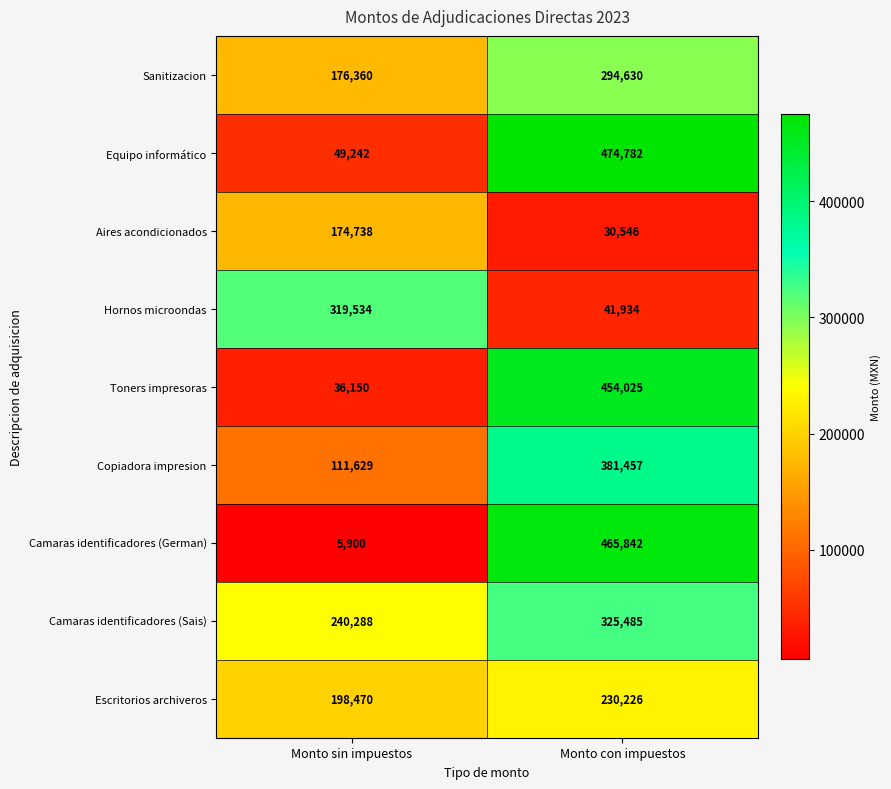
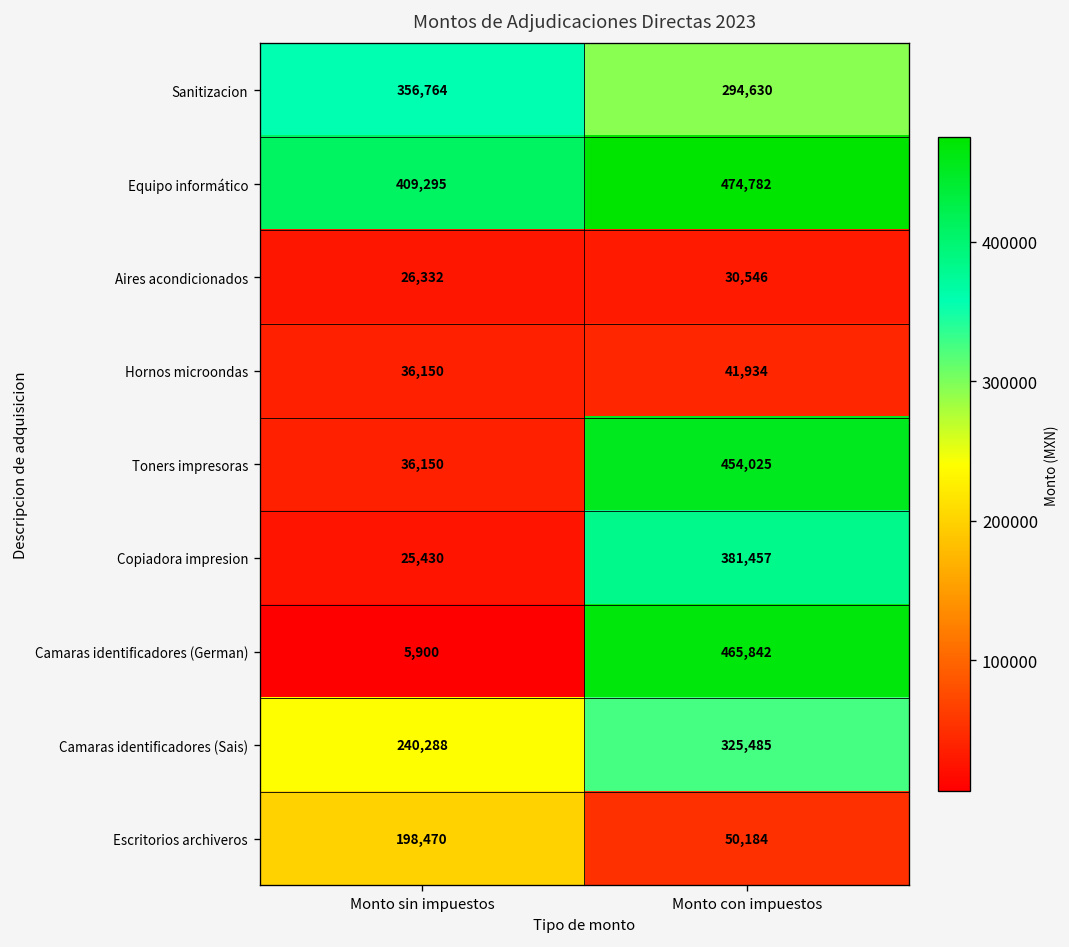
Sanitizacion, Monto sin impuestos: 176,360 -> 356,764
Equipo informático, Monto sin impuestos: 49,242 -> 409,295
Aires acondicionados, Monto sin impuestos: 174,738 -> 26,332
Hornos microondas, Monto sin impuestos: 319,534 -> 36,150
Copiadora impresion, Monto sin impuestos: 111,629 -> 25,430
Escritorios archiveros, Monto con impuestos: 230,226 -> 50,184
